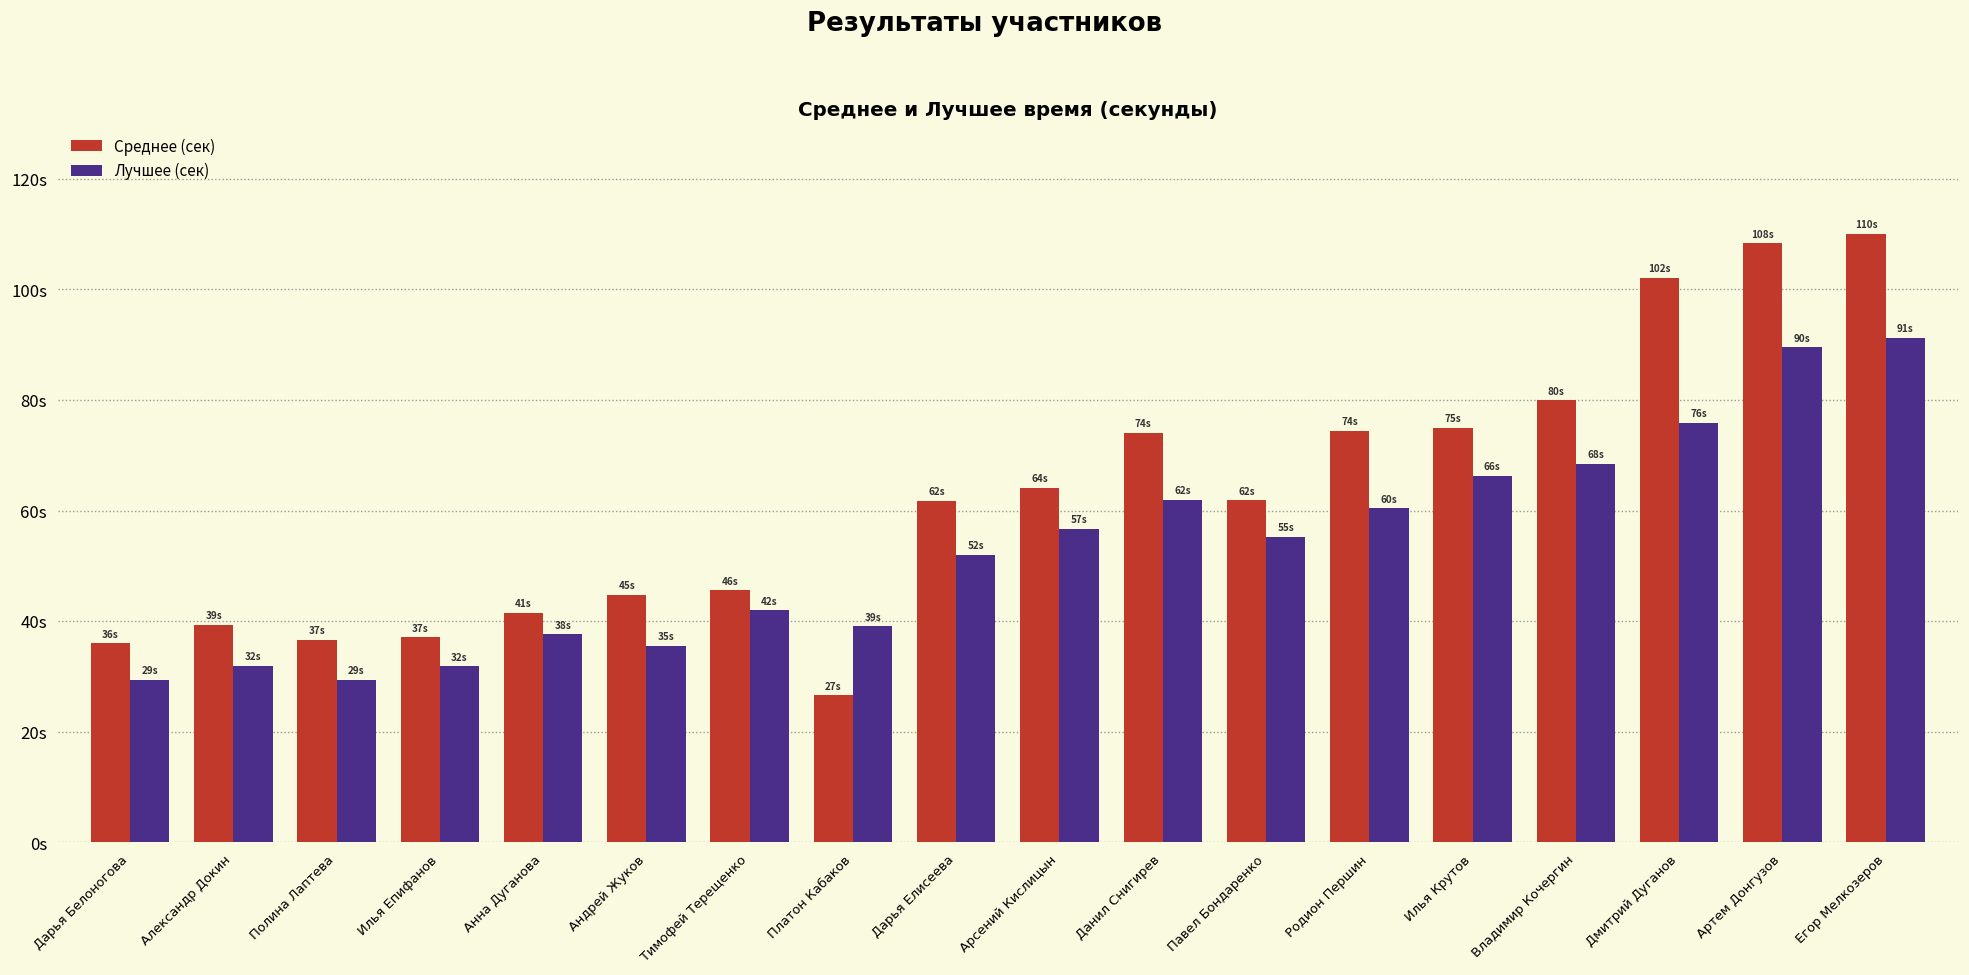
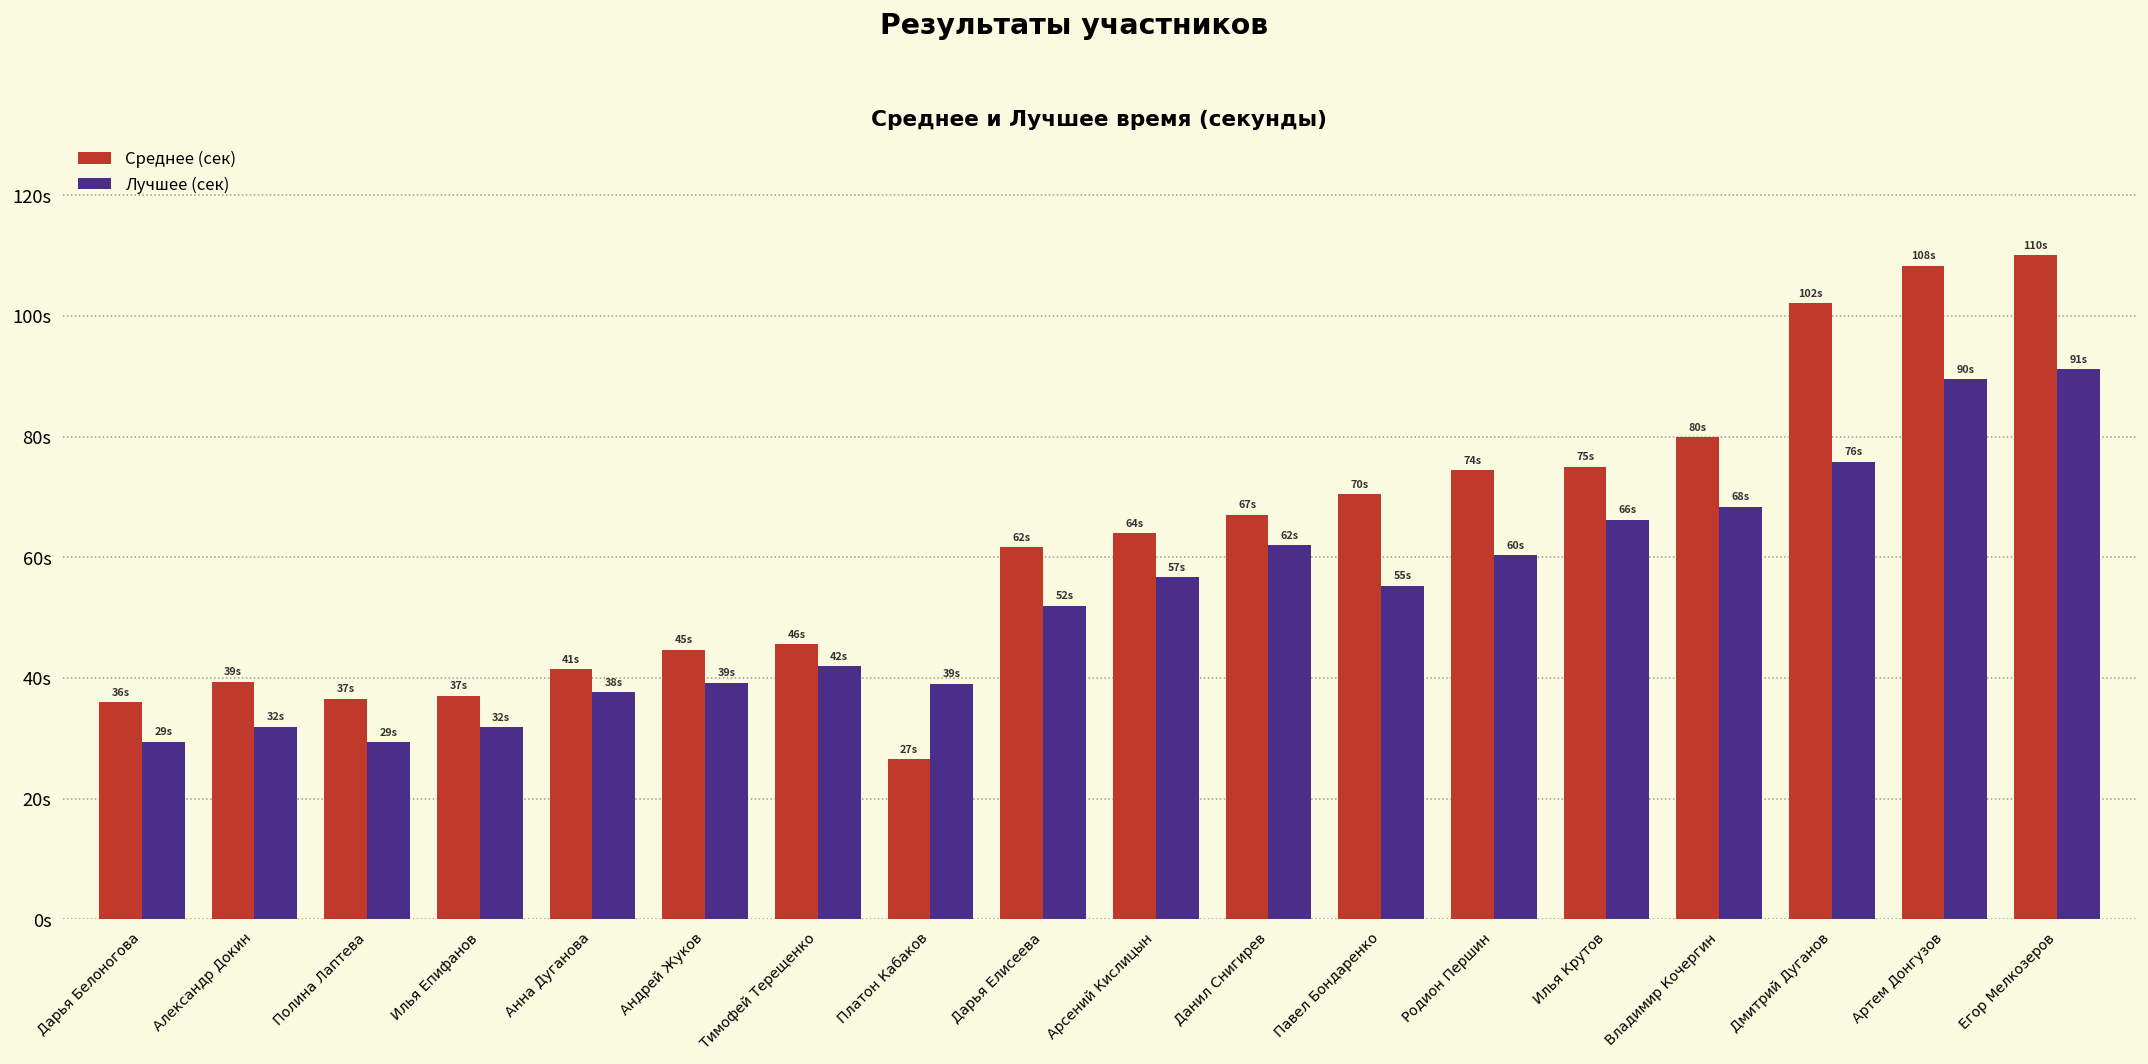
Лучшее (сек), Андрей Жуков: 35s -> 39s
Среднее (сек), Данил Снигирев: 74s -> 67s
Среднее (сек), Павел Бондаренко: 62s -> 70s
